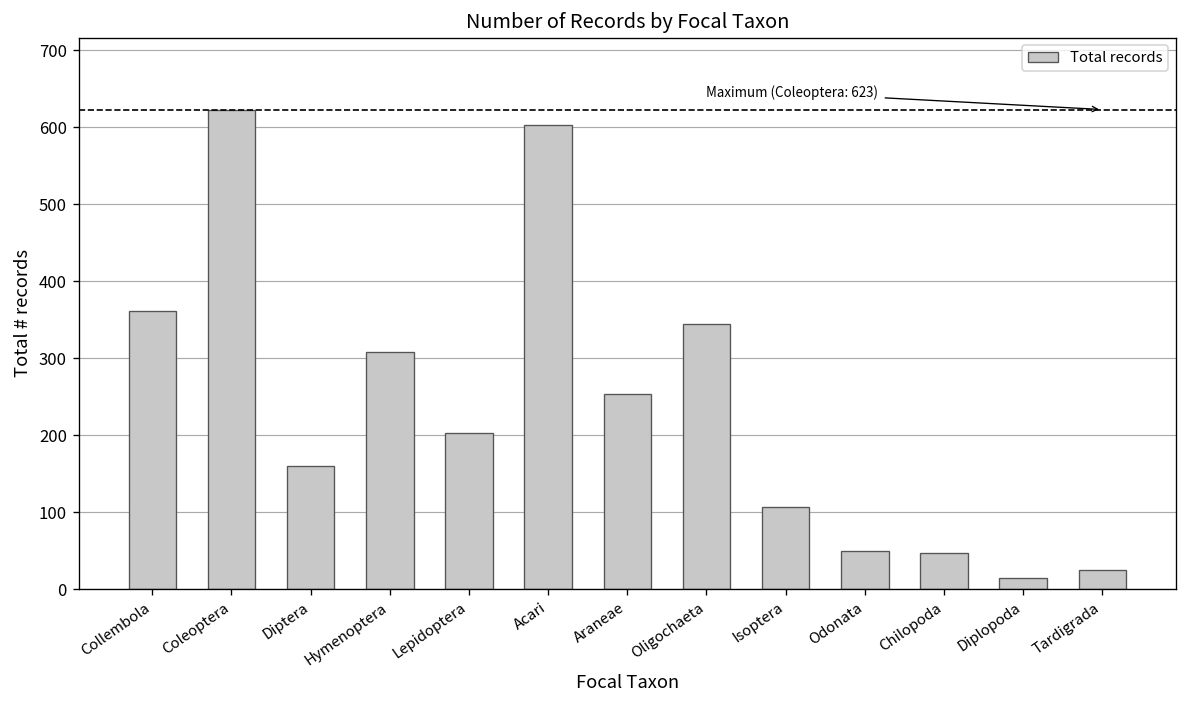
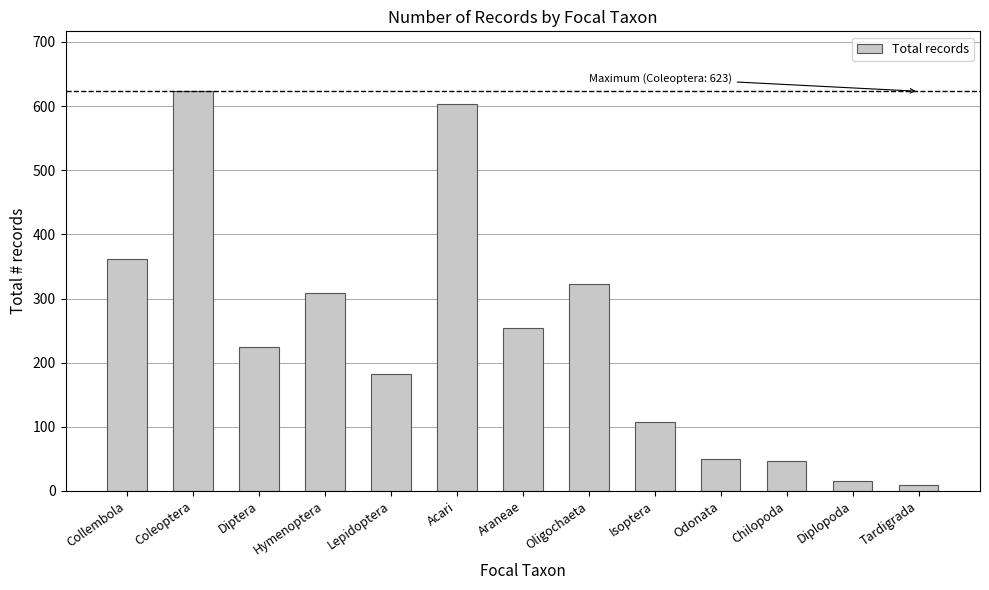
Diptera: 160 -> 230
Lepidoptera: 200 -> 180
Oligochaeta: 340 -> 320
Tardigrada: 30 -> 10
